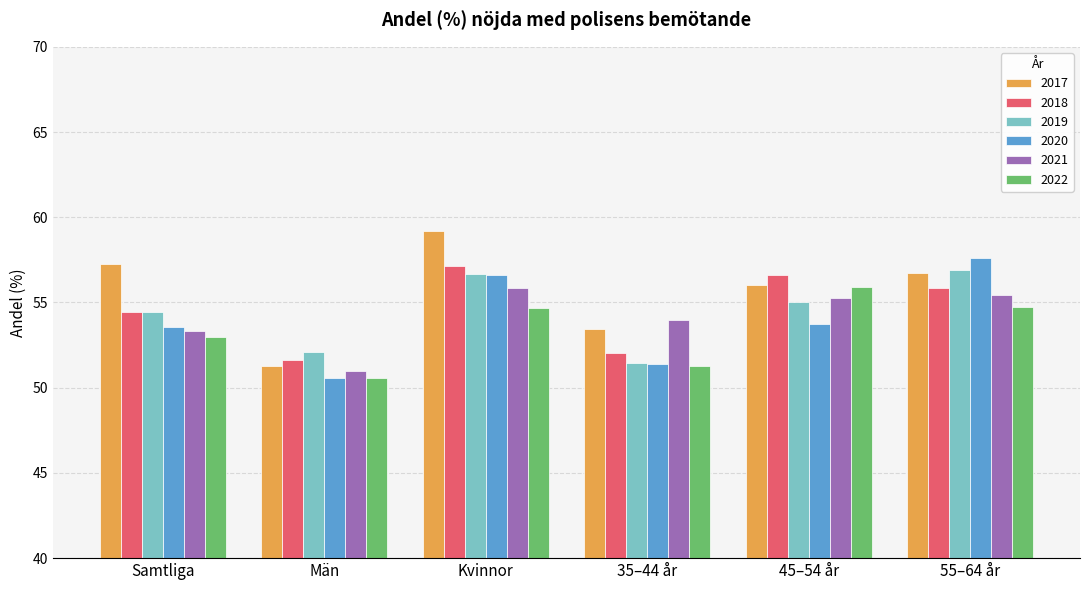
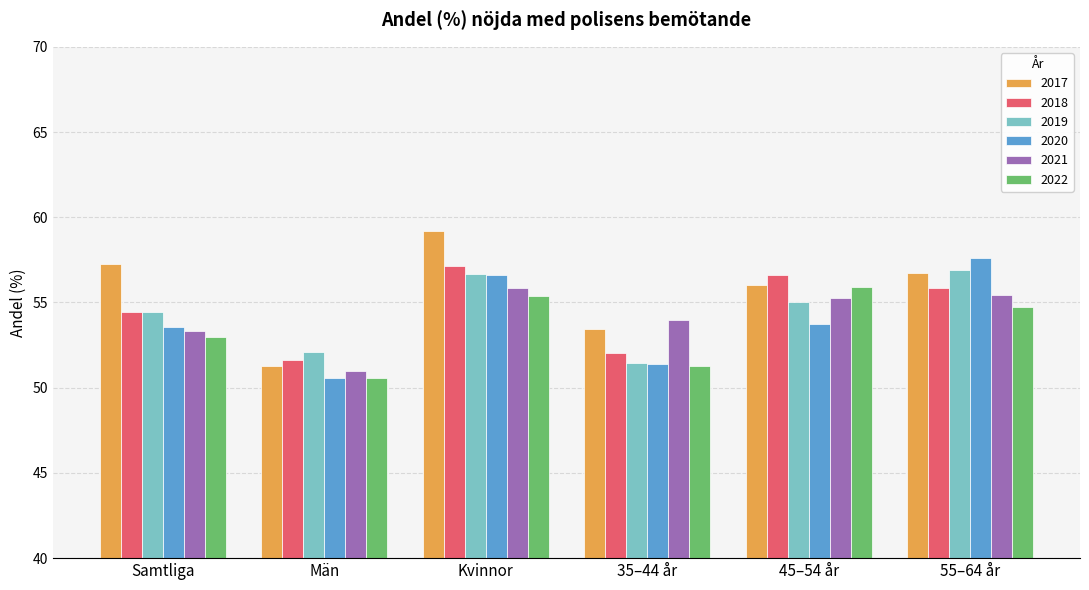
2022, Kvinnor: 54.7 -> 55.4
